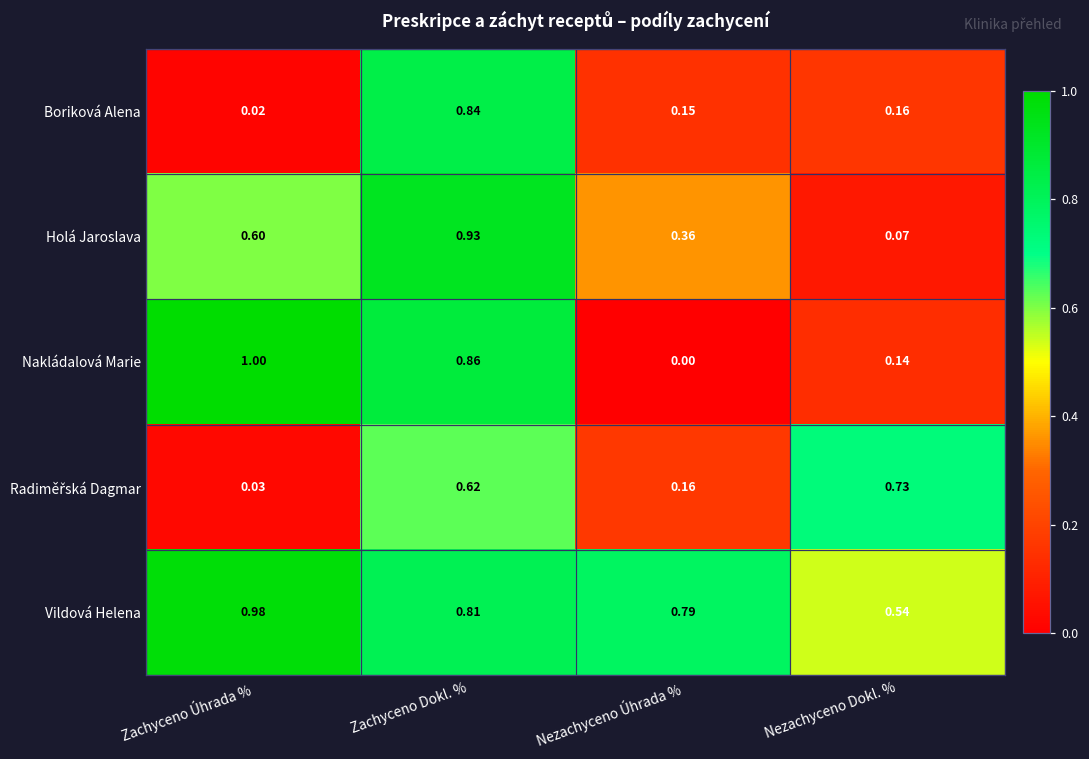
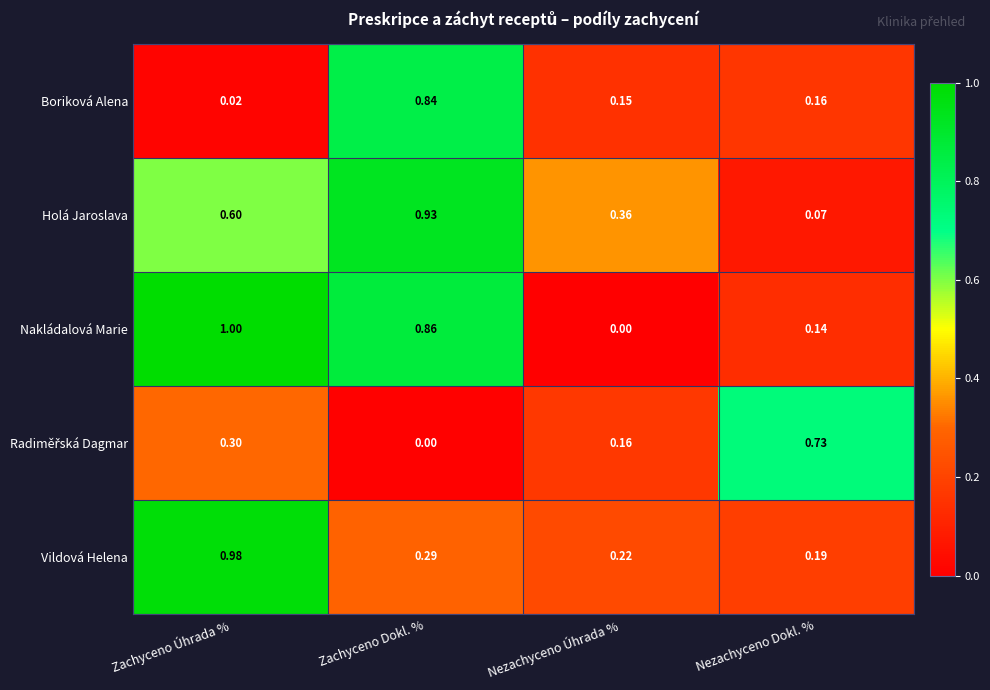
Radiměřská Dagmar, Zachyceno Úhrada %: 0.03 -> 0.30
Radiměřská Dagmar, Zachyceno Dokl. %: 0.62 -> 0.00
Vildová Helena, Zachyceno Dokl. %: 0.81 -> 0.29
Vildová Helena, Nezachyceno Úhrada %: 0.79 -> 0.22
Vildová Helena, Nezachyceno Dokl. %: 0.54 -> 0.19
